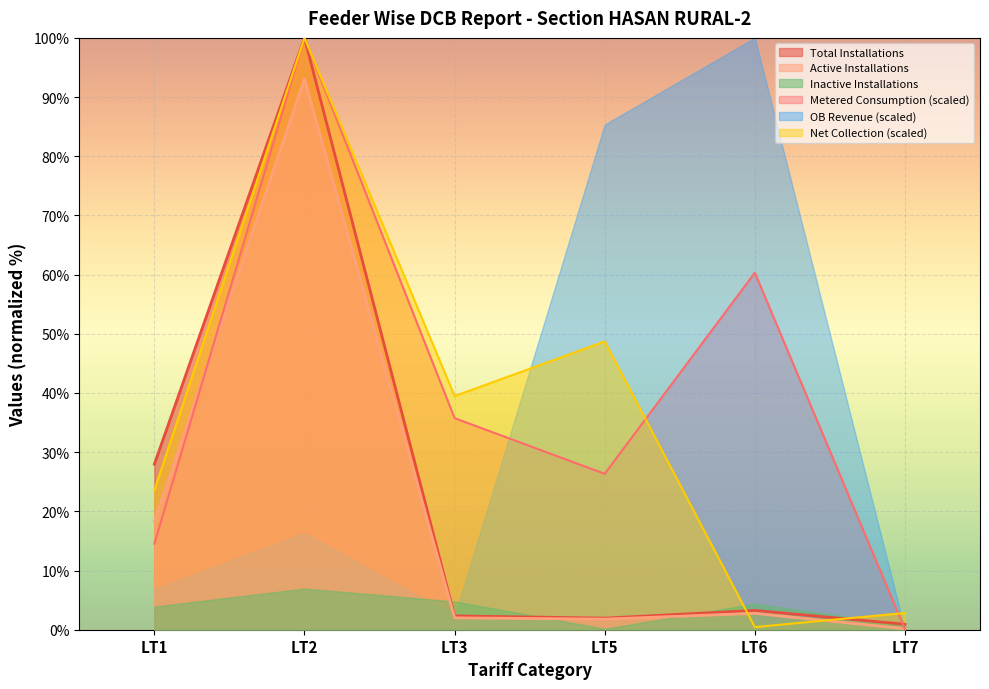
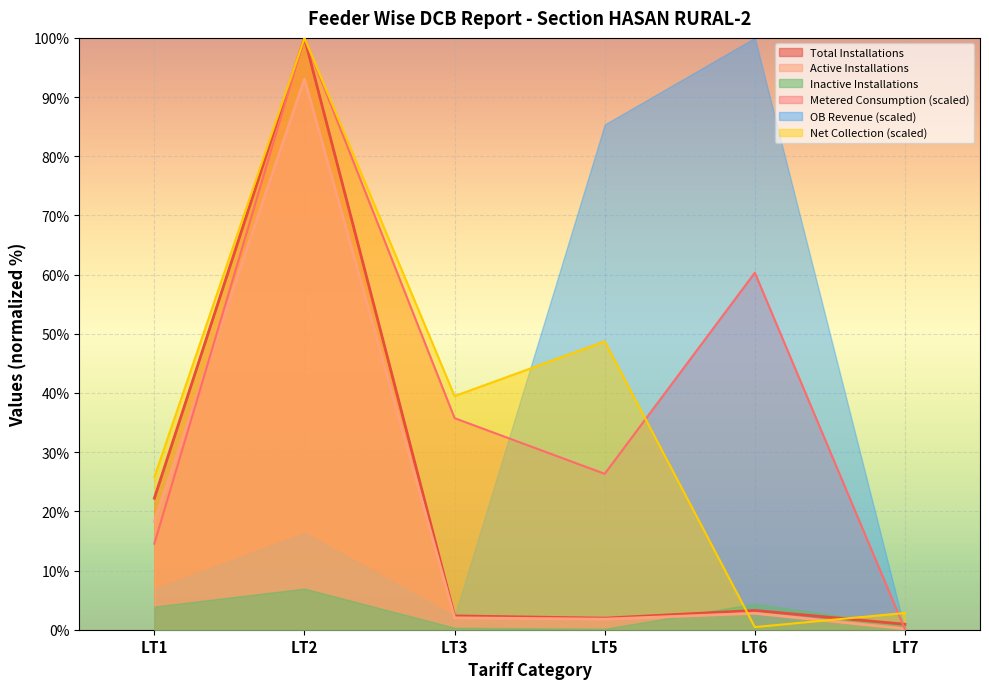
Total Installations, LT1: 28% -> 22%
Net Collection (scaled), LT1: 24% -> 26%
Inactive Installations, LT3: 5% -> 0%
